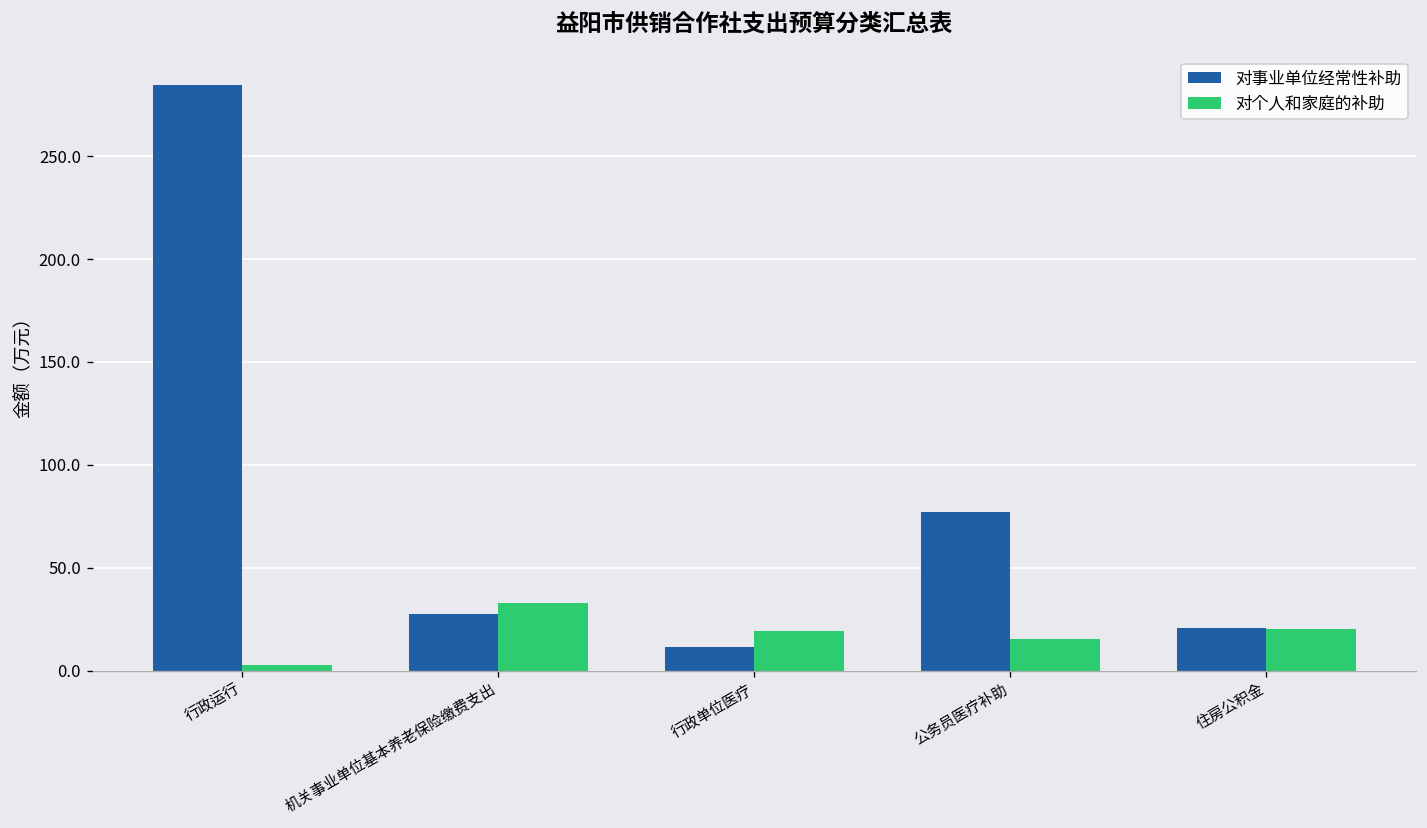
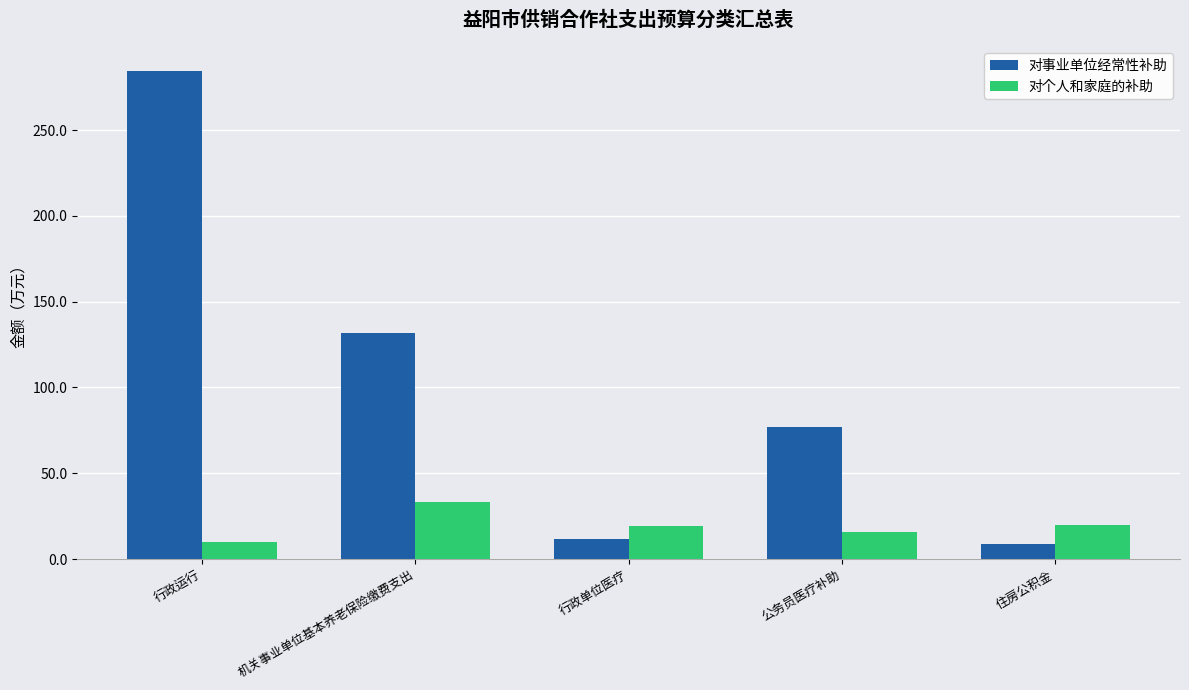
对个人和家庭的补助, 行政运行: 3 -> 10
对事业单位经常性补助, 机关事业单位基本养老保险缴费支出: 27 -> 131
对事业单位经常性补助, 住房公积金: 21 -> 9
